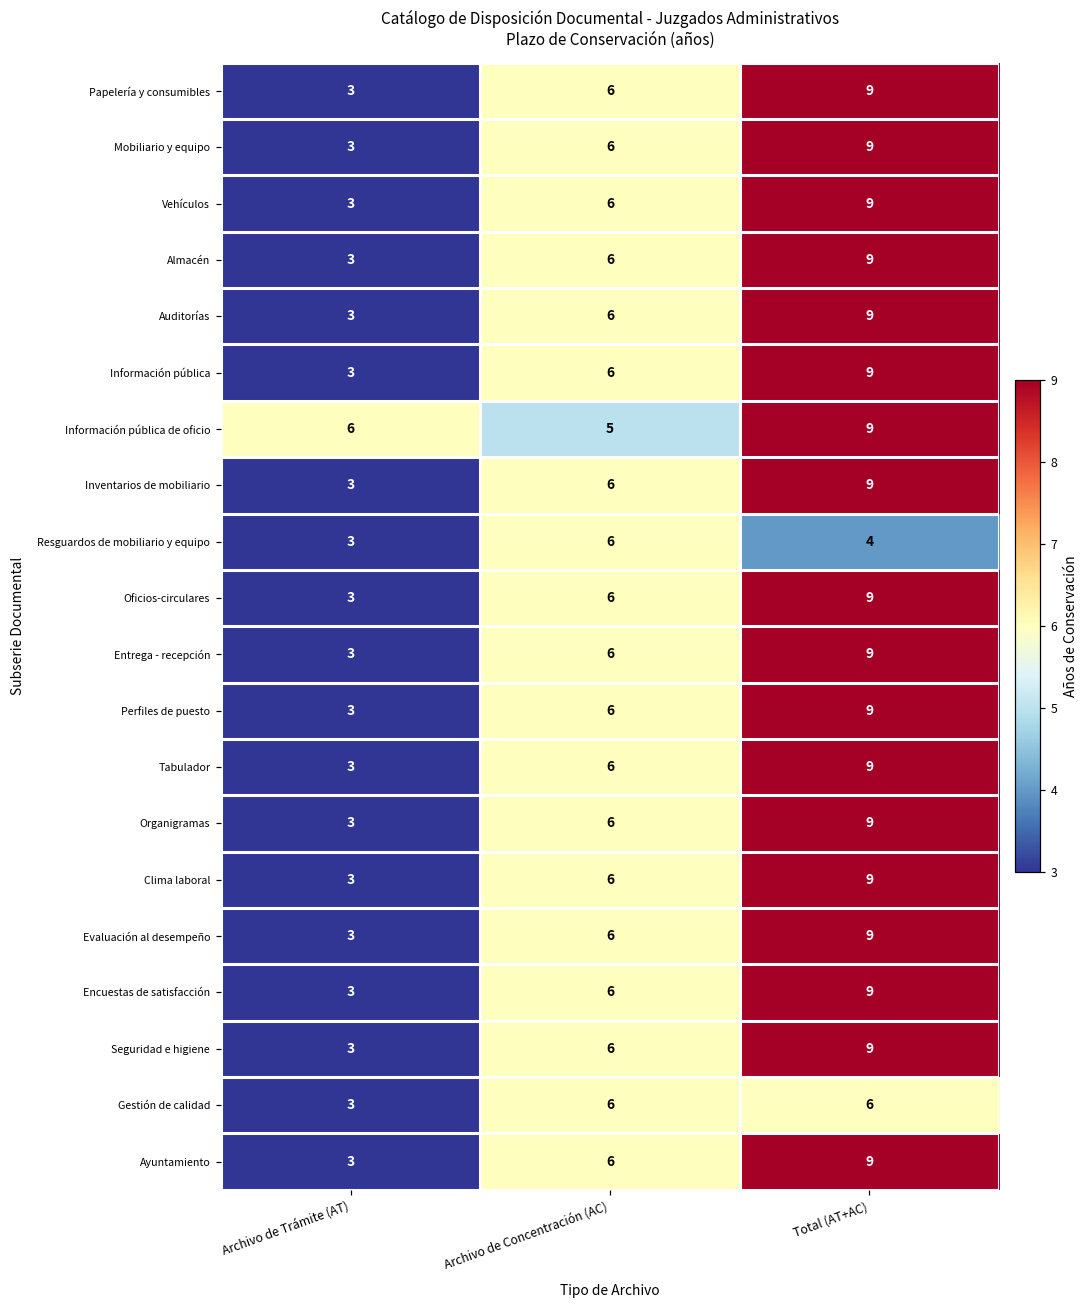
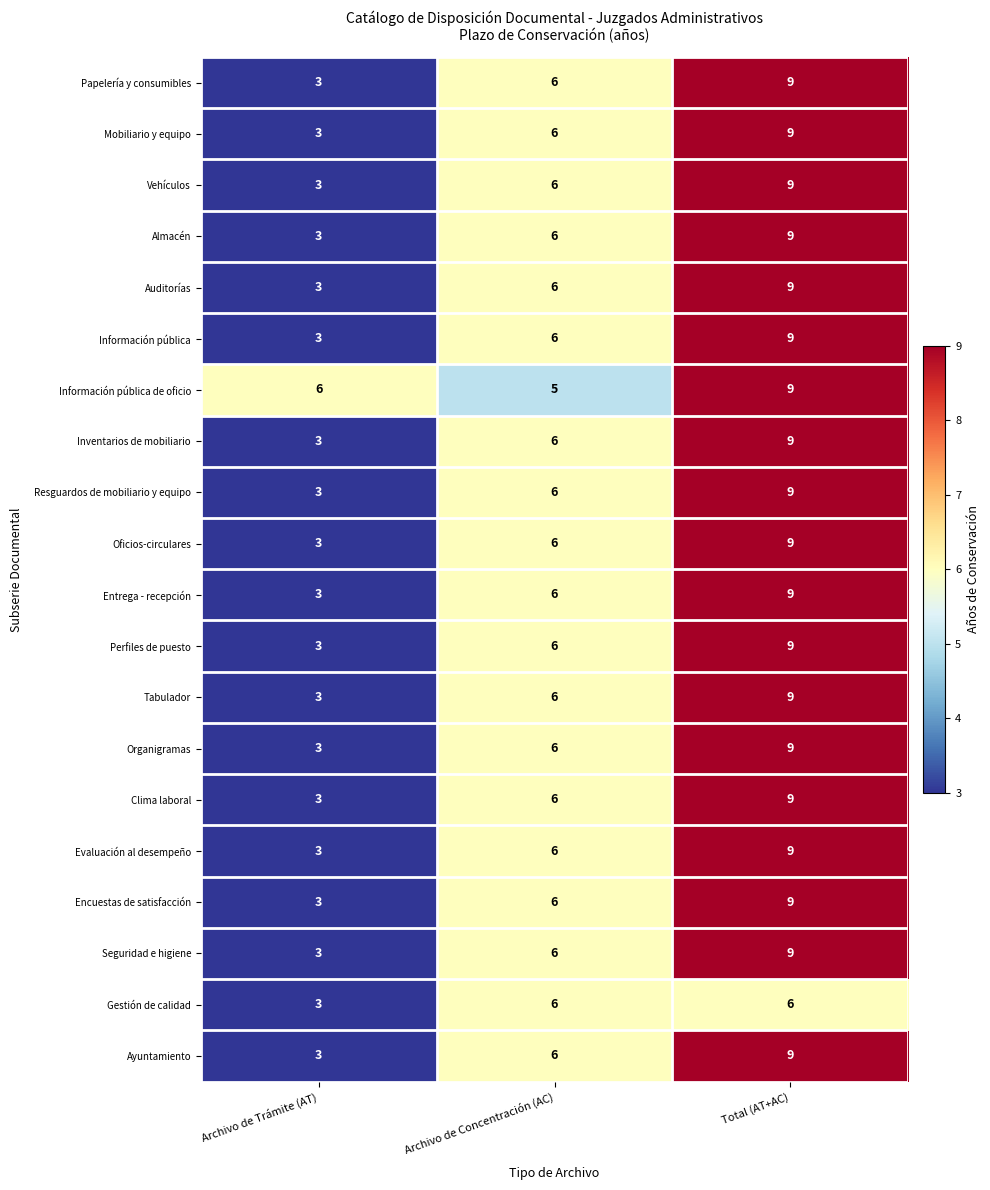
Resguardos de mobiliario y equipo, Total (AT+AC): 4 -> 9
